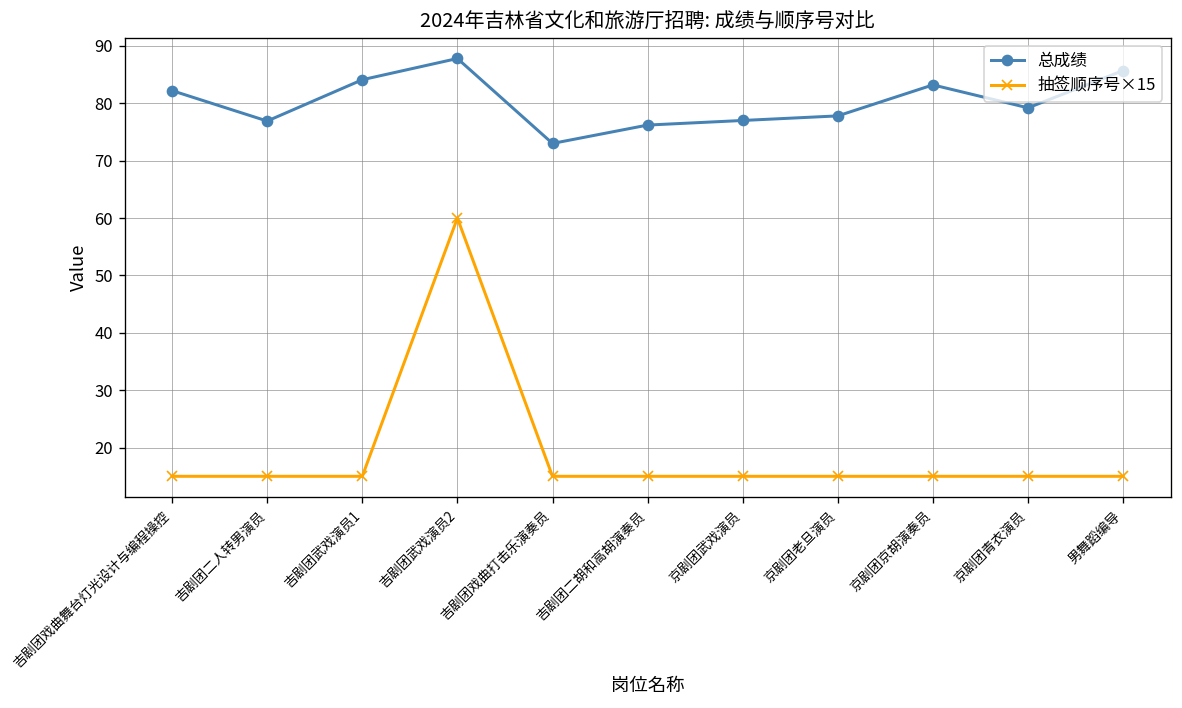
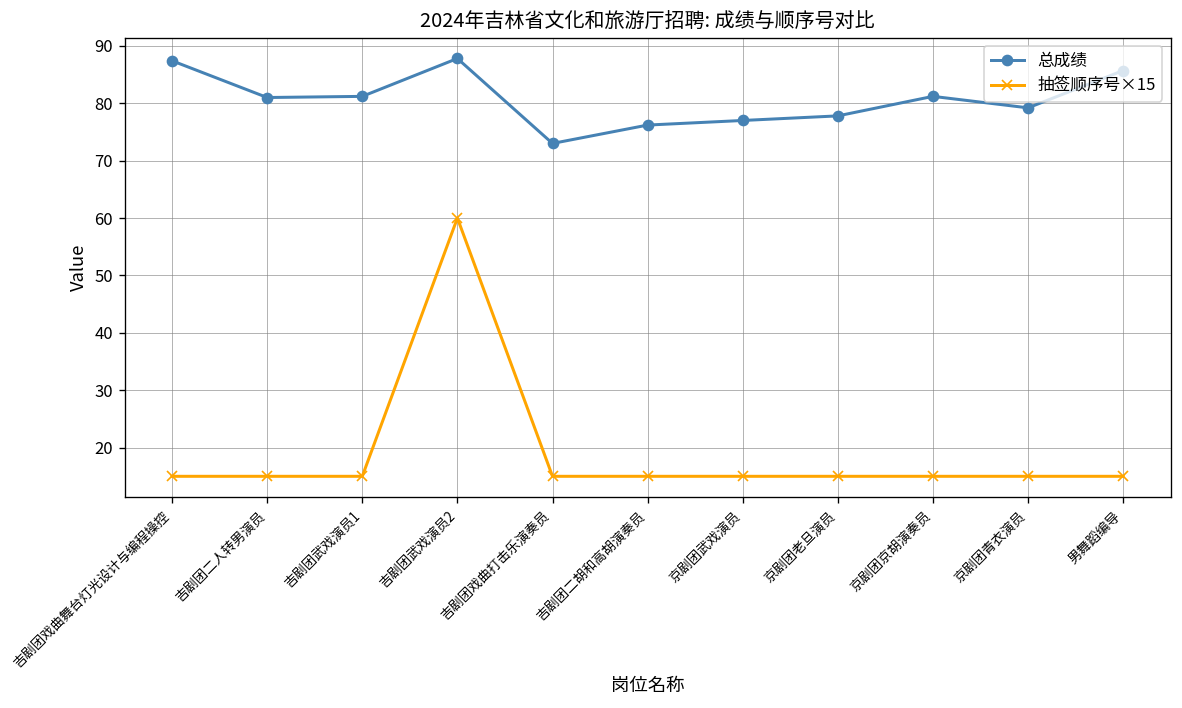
总成绩, 吉剧团戏曲舞台灯光设计与编程操控: 82 -> 87
总成绩, 吉剧团二人转男演员: 77 -> 81
总成绩, 吉剧团武戏演员1: 84 -> 81
总成绩, 京剧团京胡演奏员: 83 -> 81
